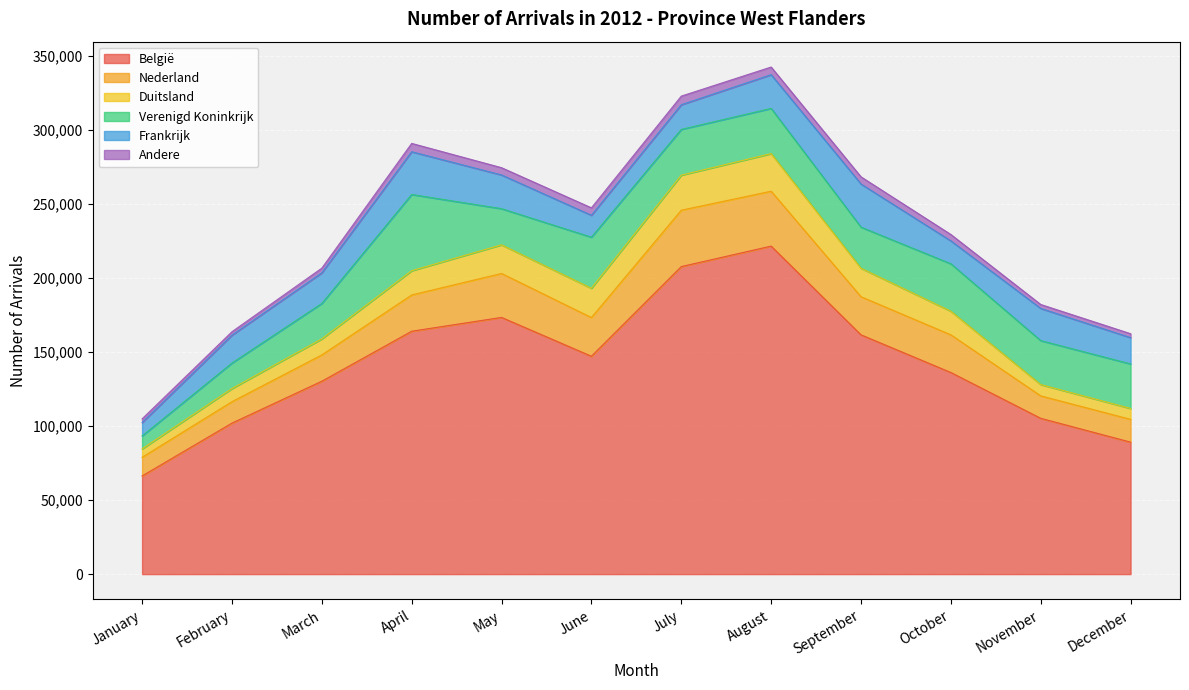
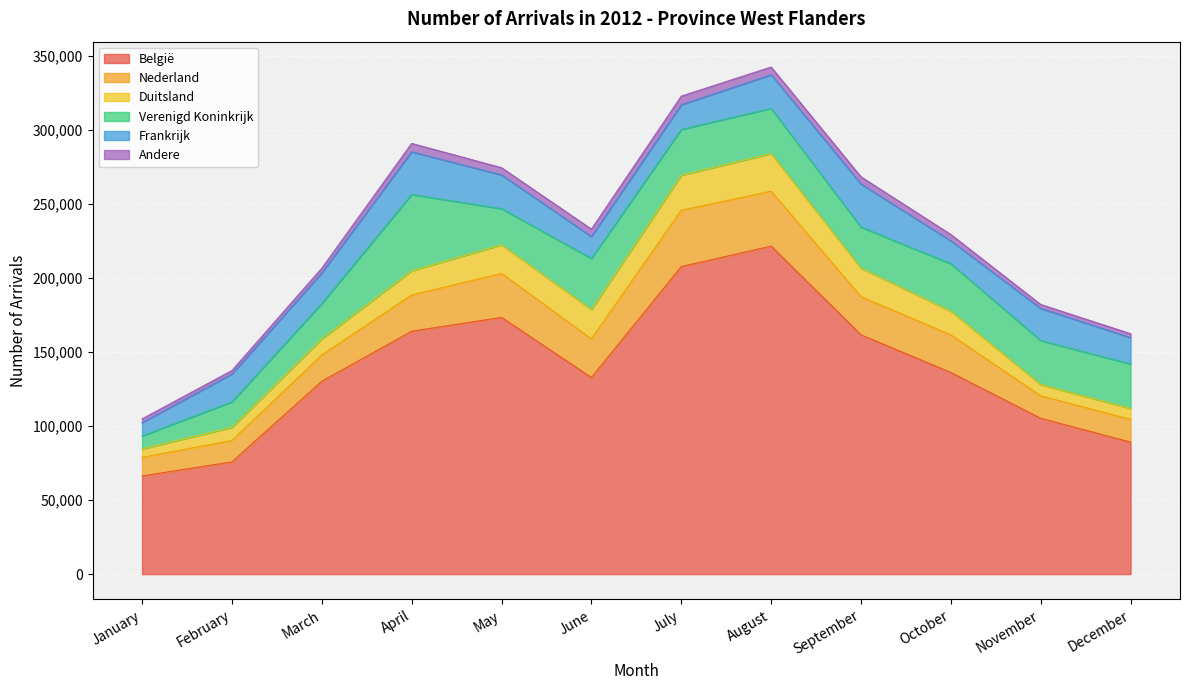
België, February: 102,000 -> 76,000
België, June: 147,000 -> 133,000
